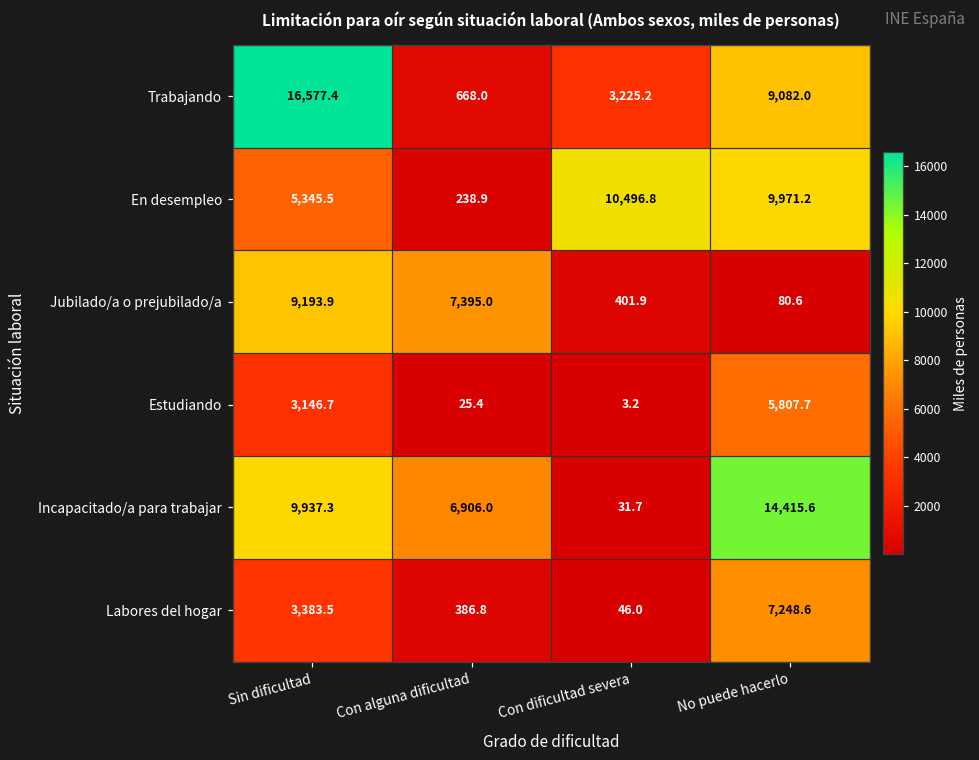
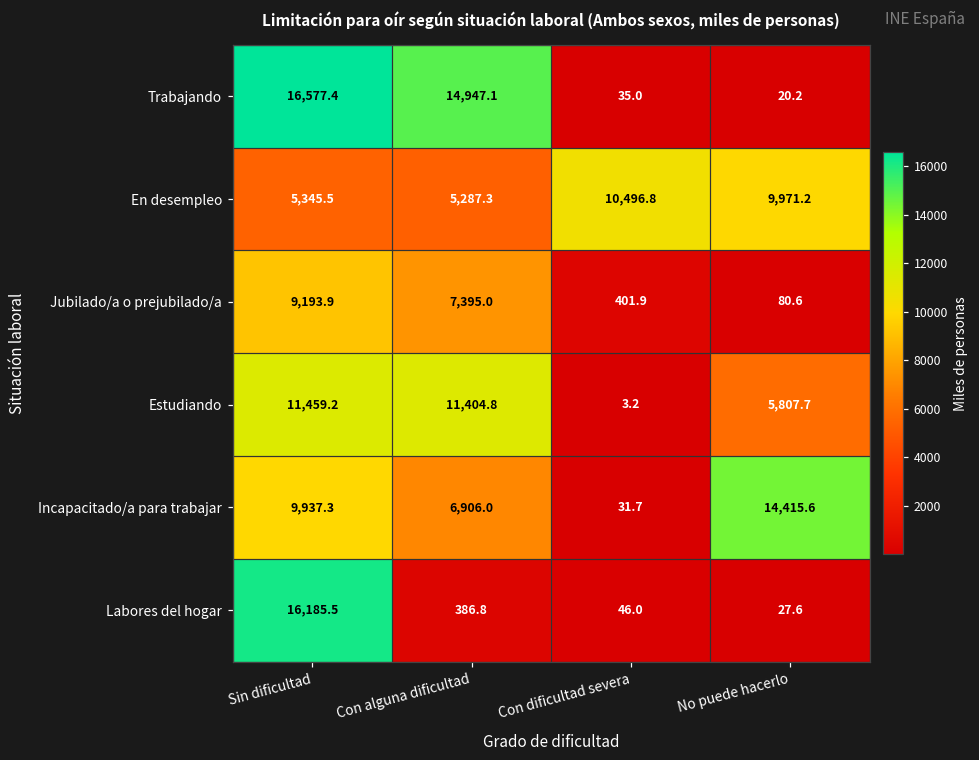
Trabajando, Con alguna dificultad: 668.0 -> 14,947.1
Trabajando, Con dificultad severa: 3,225.2 -> 35.0
Trabajando, No puede hacerlo: 9,082.0 -> 20.2
En desempleo, Con alguna dificultad: 238.9 -> 5,287.3
Estudiando, Sin dificultad: 3,146.7 -> 11,459.2
Estudiando, Con alguna dificultad: 25.4 -> 11,404.8
Labores del hogar, Sin dificultad: 3,383.5 -> 16,185.5
Labores del hogar, No puede hacerlo: 7,248.6 -> 27.6
